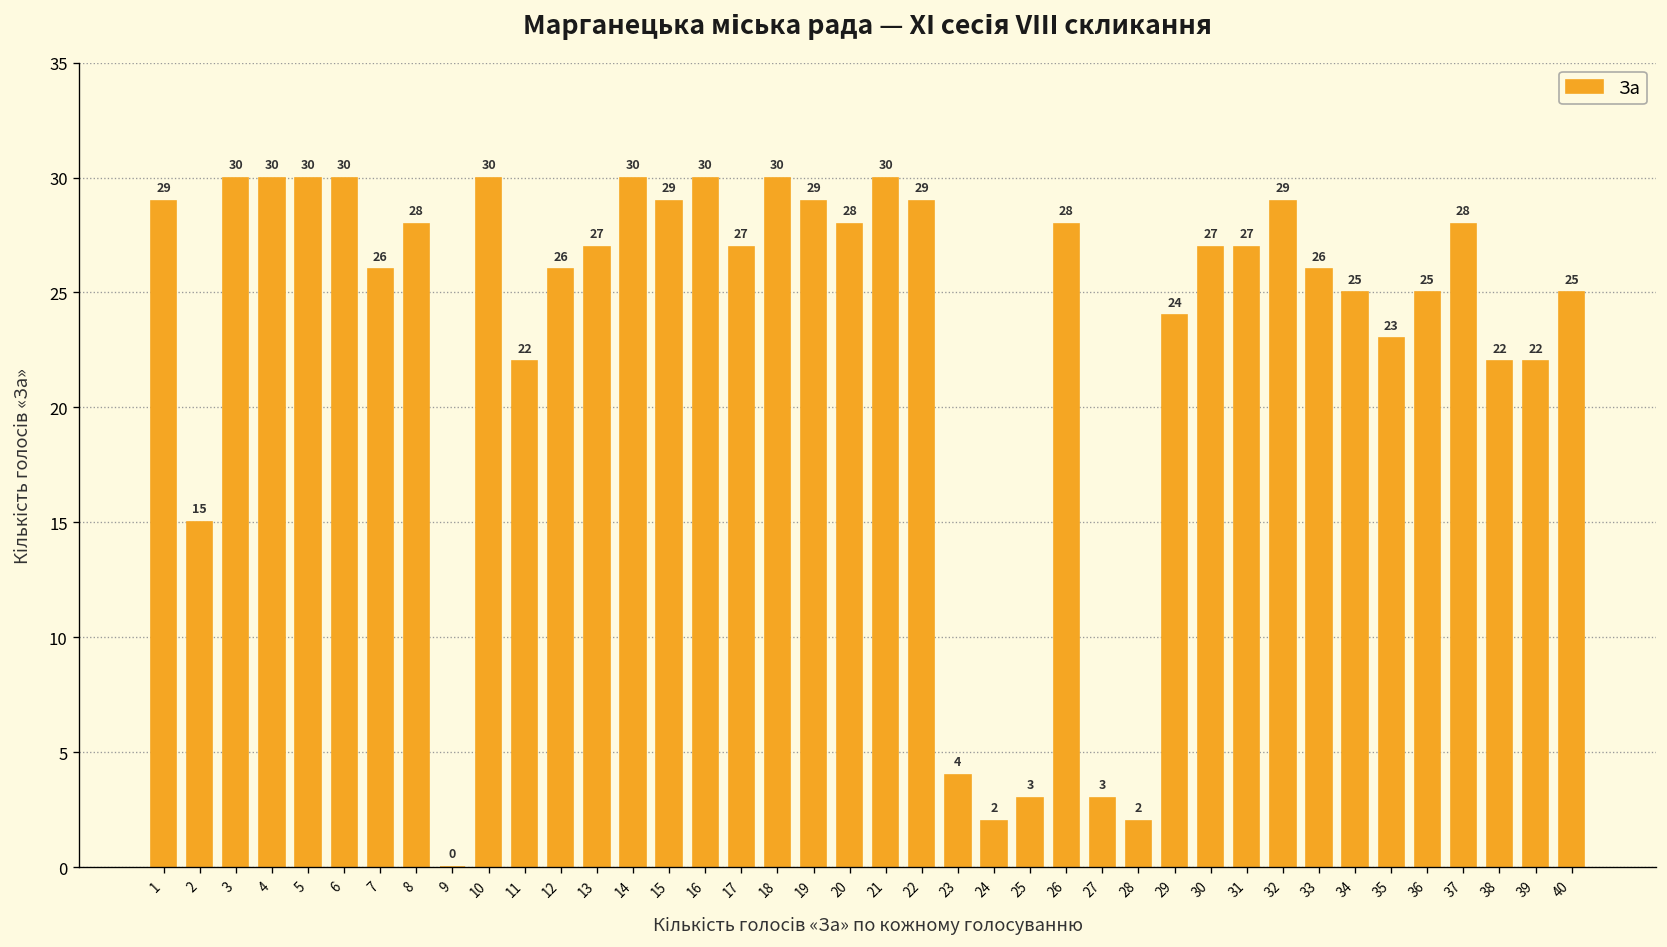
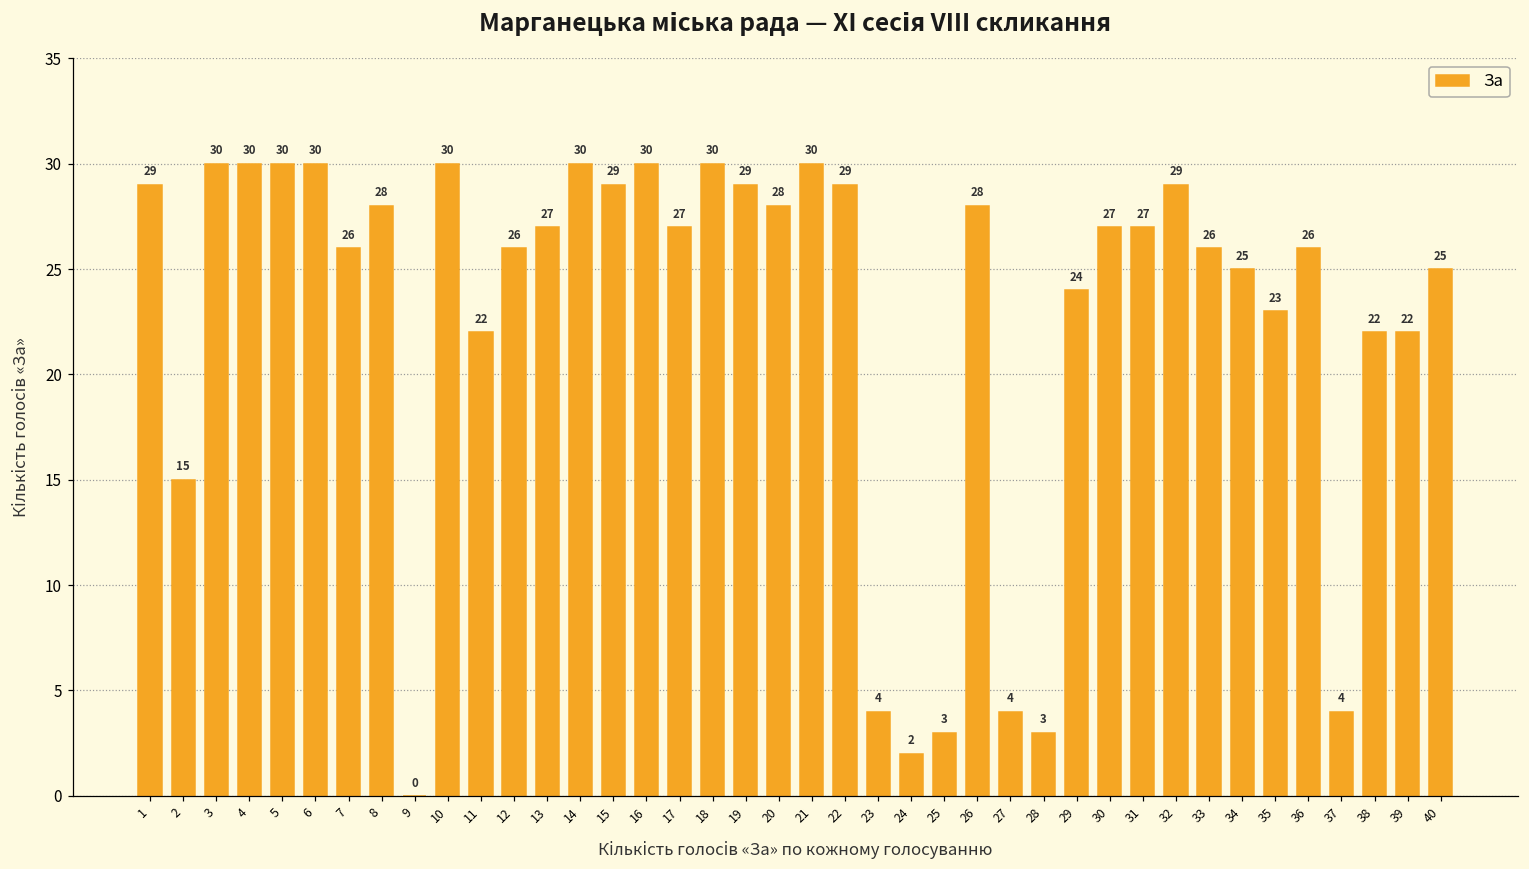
27: 3 -> 4
28: 2 -> 3
36: 25 -> 26
37: 28 -> 4
